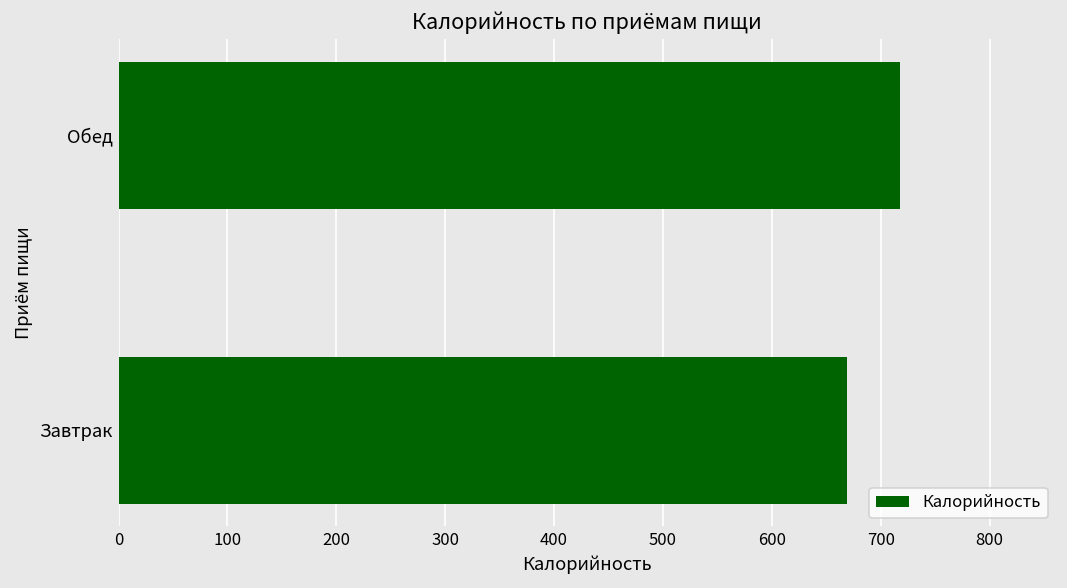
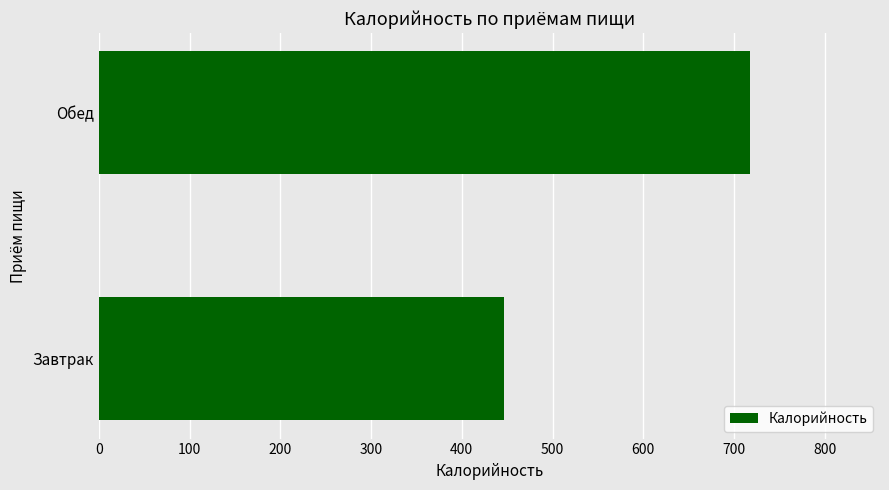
Завтрак: 670 -> 450
